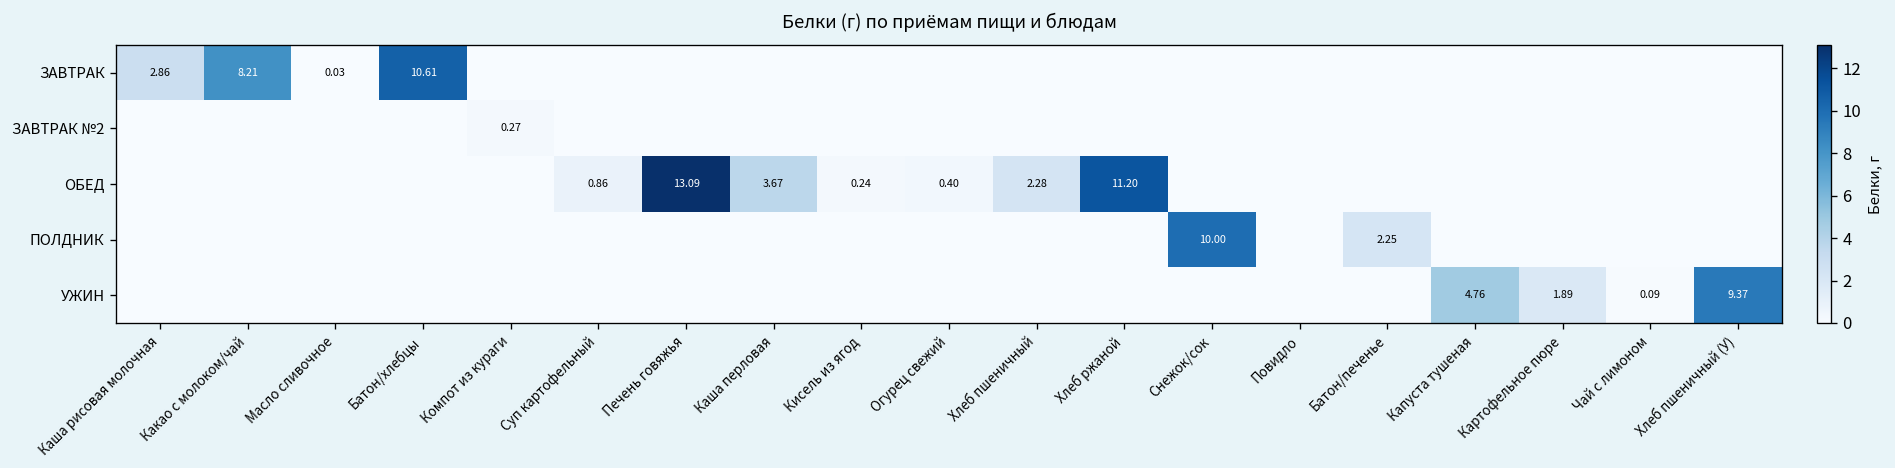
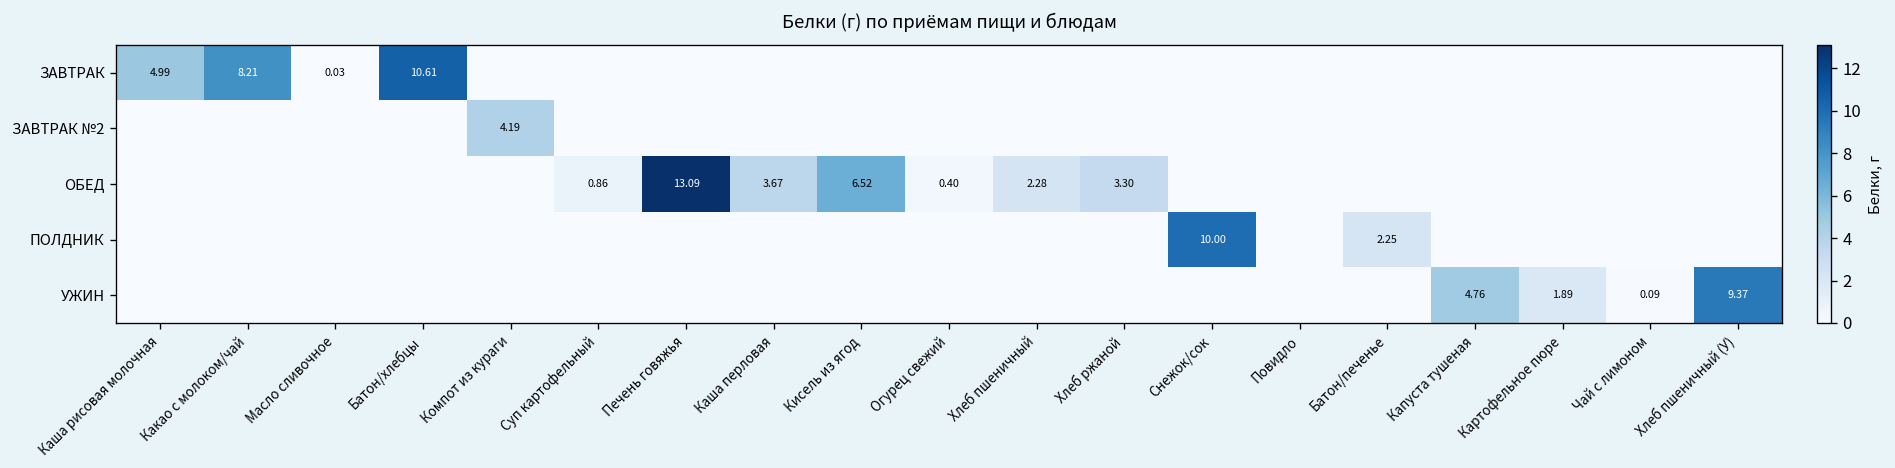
ЗАВТРАК, Каша рисовая молочная: 2.86 -> 4.99
ЗАВТРАК №2, Компот из кураги: 0.27 -> 4.19
ОБЕД, Кисель из ягод: 0.24 -> 6.52
ОБЕД, Хлеб ржаной: 11.20 -> 3.30
